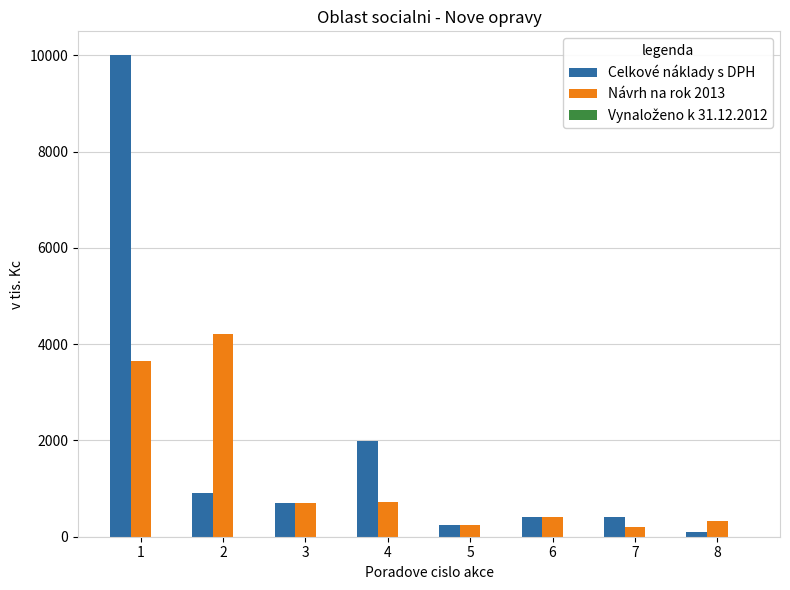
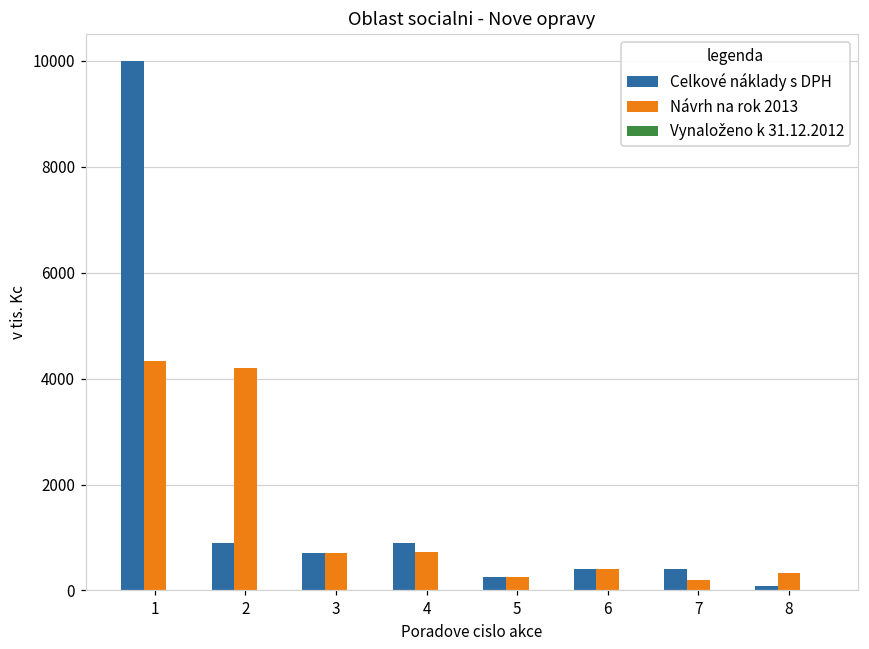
Návrh na rok 2013, 1: 3700 -> 4300
Celkové náklady s DPH, 4: 2000 -> 900
